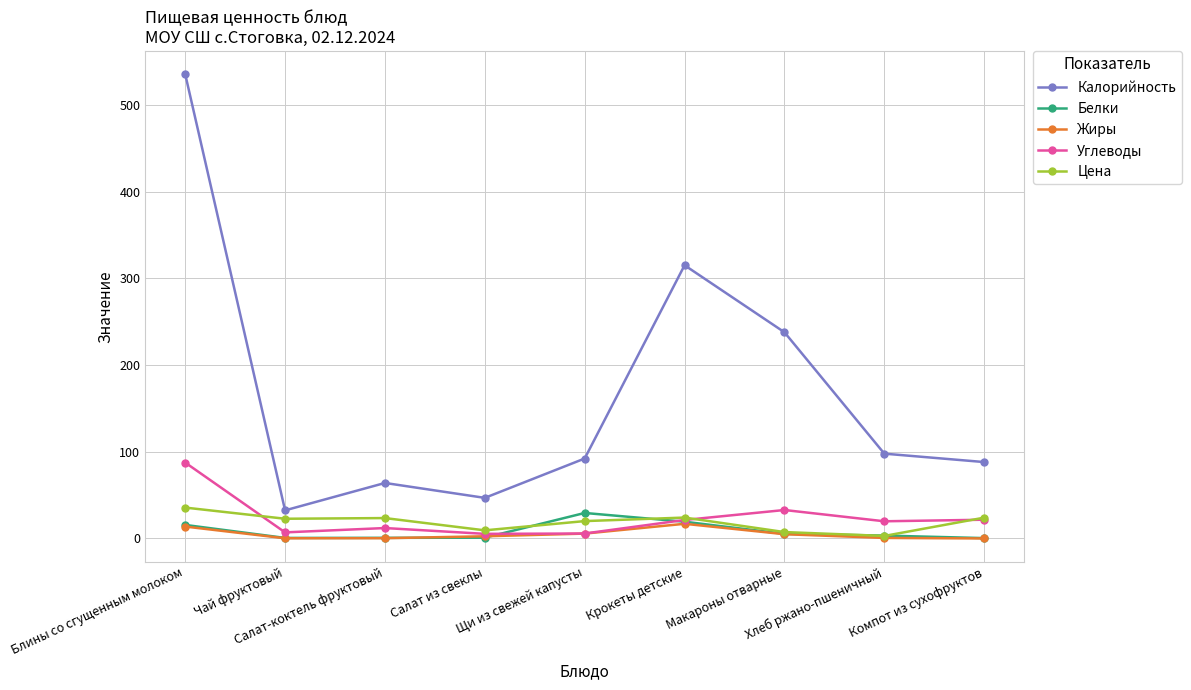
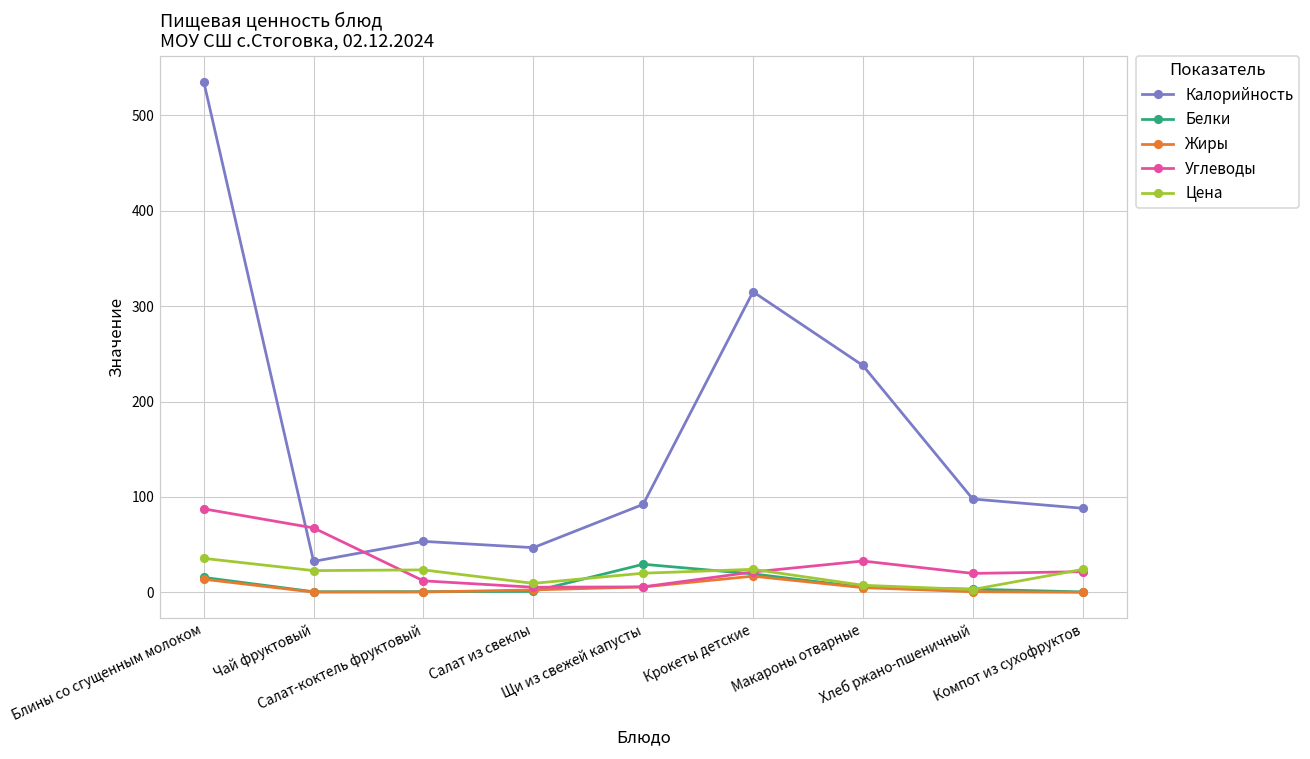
Углеводы, Чай фруктовый: 10 -> 70
Калорийность, Салат-коктель фруктовый: 60 -> 50
